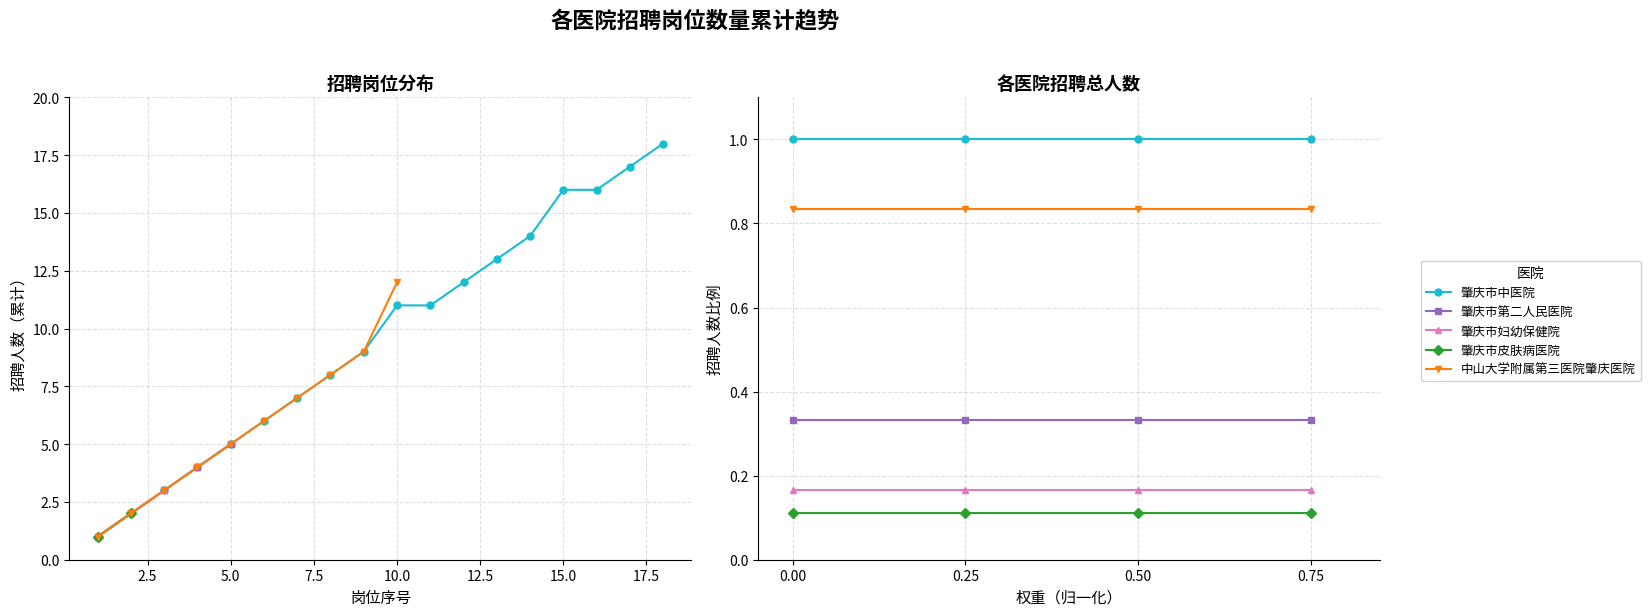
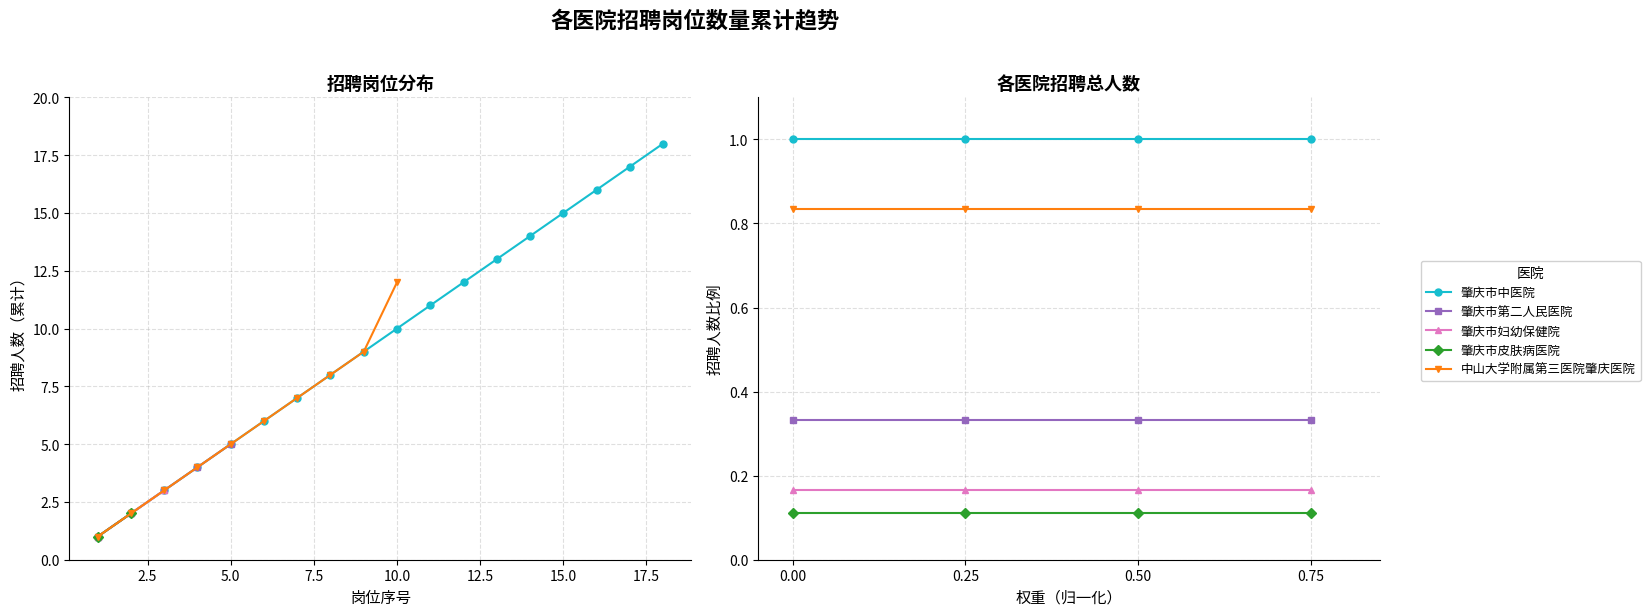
招聘岗位分布, 肇庆市中医院, 10.0: 11 -> 10
招聘岗位分布, 肇庆市中医院, 15.0: 16 -> 15
